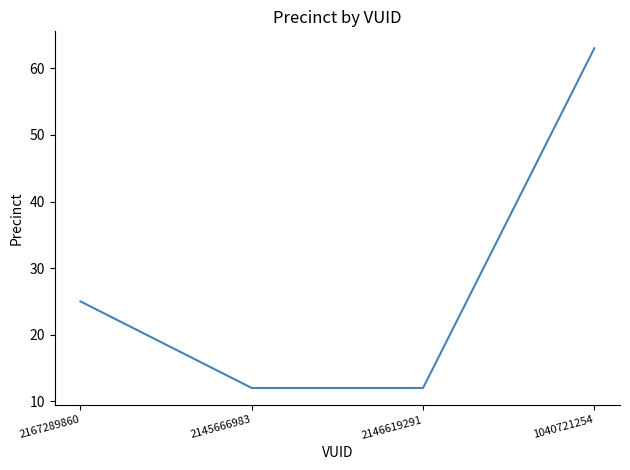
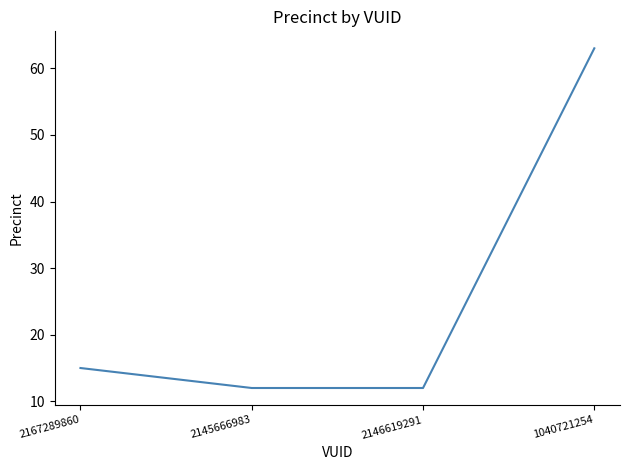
2167289860: 25 -> 15
